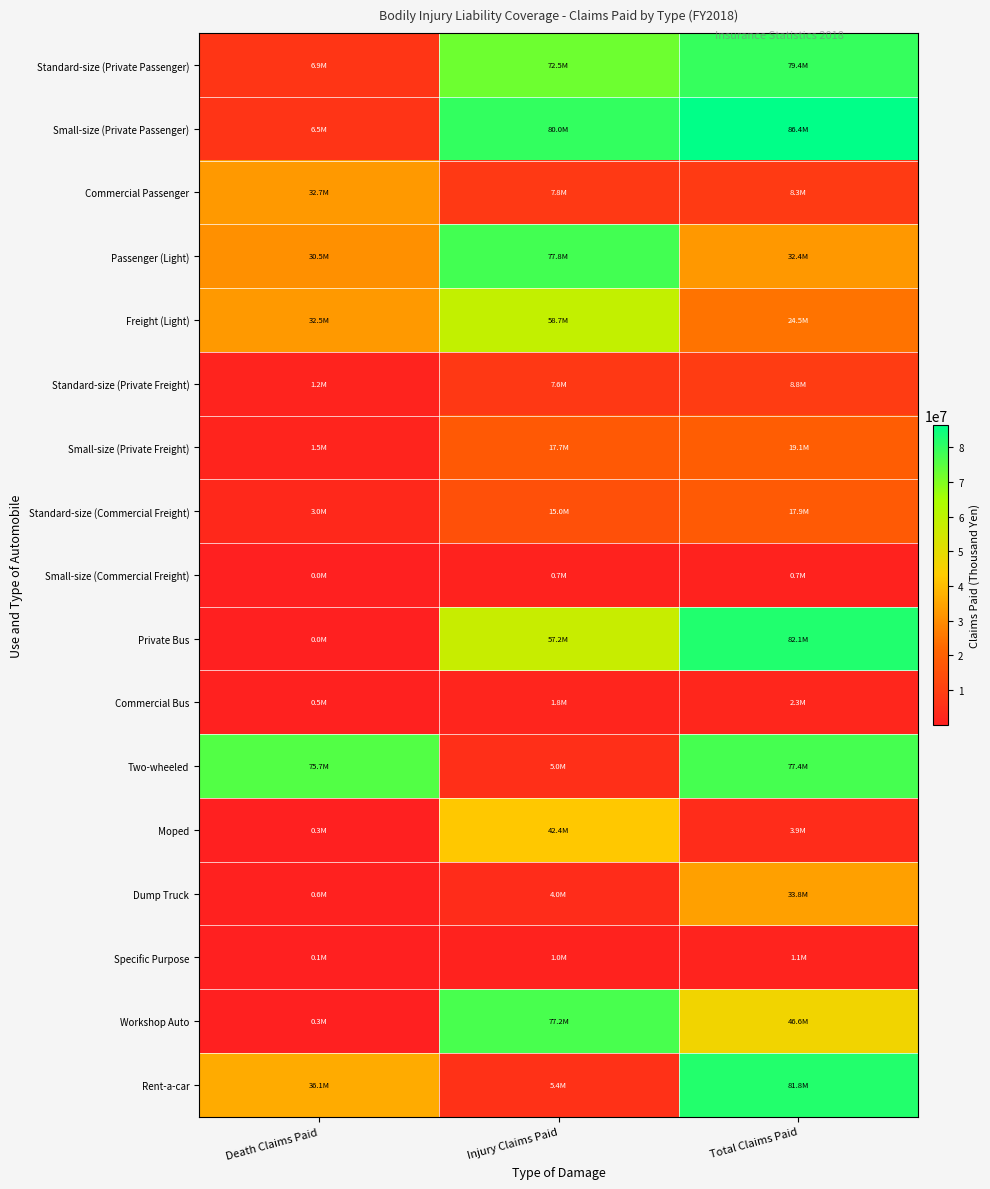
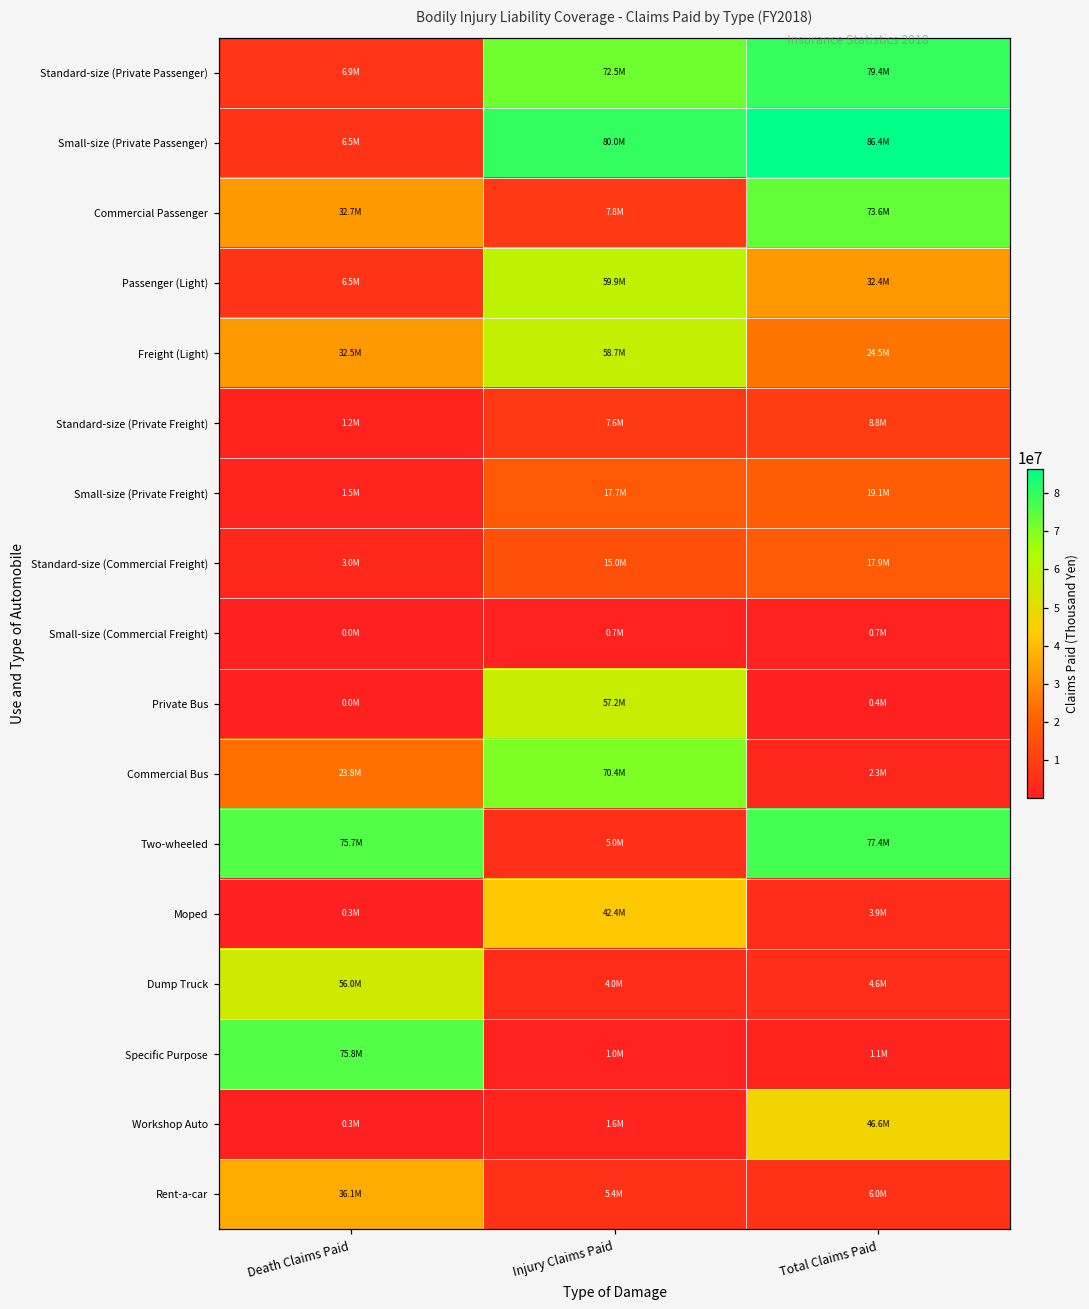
Commercial Passenger, Total Claims Paid: 8.3M -> 73.6M
Passenger (Light), Death Claims Paid: 30.5M -> 6.5M
Passenger (Light), Injury Claims Paid: 77.8M -> 59.9M
Private Bus, Total Claims Paid: 82.1M -> 0.4M
Commercial Bus, Death Claims Paid: 0.5M -> 23.8M
Commercial Bus, Injury Claims Paid: 1.8M -> 70.4M
Dump Truck, Death Claims Paid: 0.6M -> 56.0M
Dump Truck, Total Claims Paid: 33.8M -> 4.6M
Specific Purpose, Death Claims Paid: 0.1M -> 75.8M
Workshop Auto, Injury Claims Paid: 77.2M -> 1.6M
Rent-a-car, Total Claims Paid: 81.8M -> 6.0M
